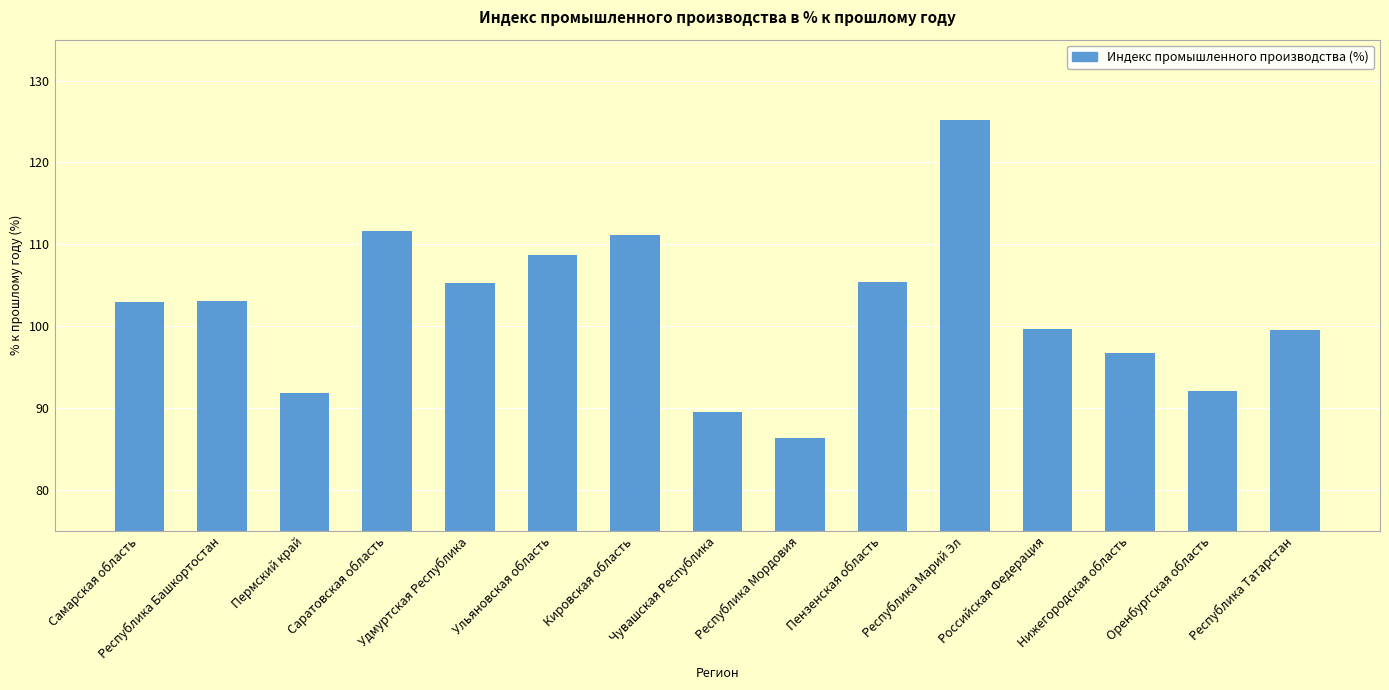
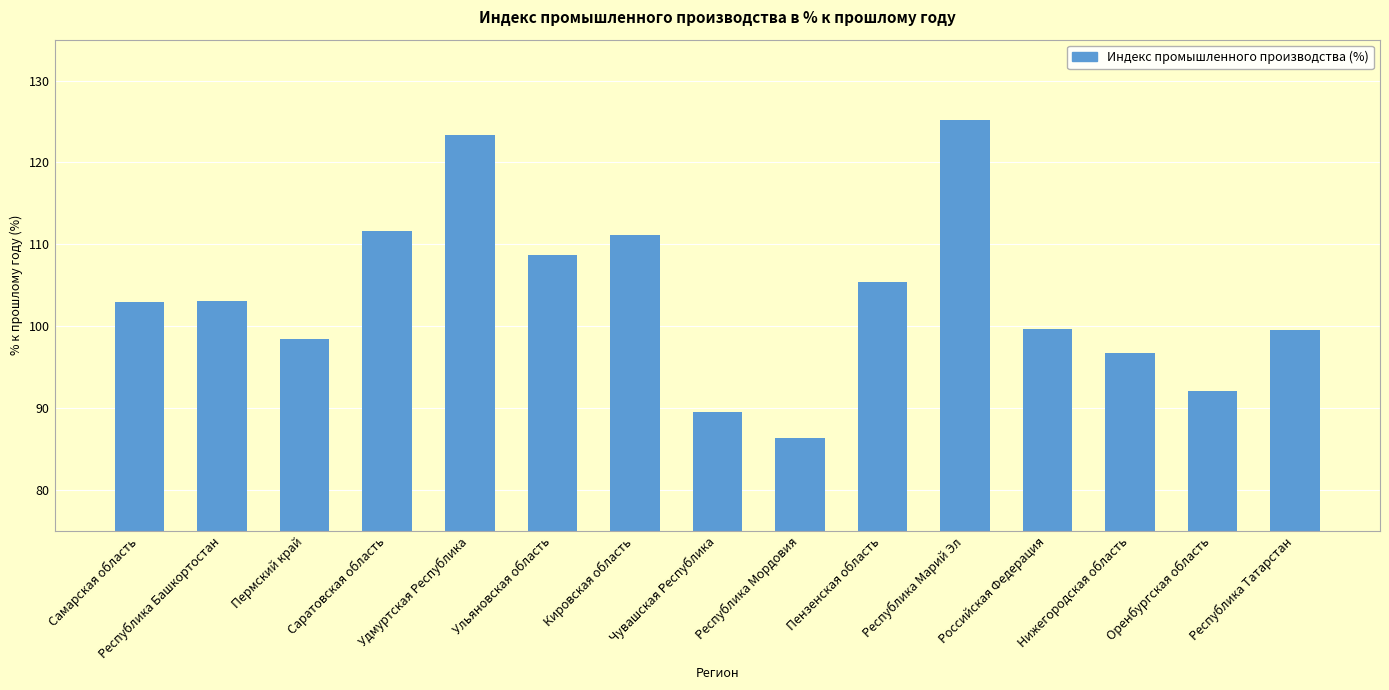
Пермский край: 92 -> 98
Удмуртская Республика: 105 -> 123
